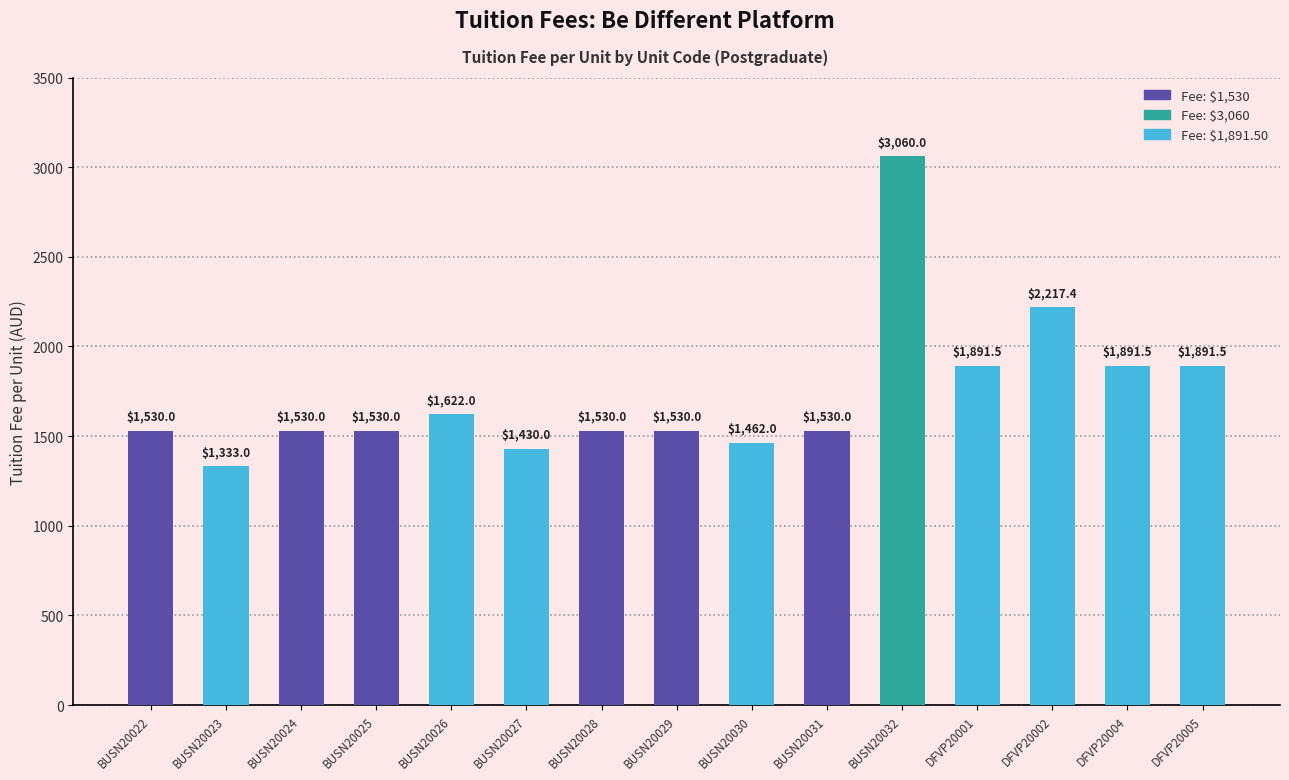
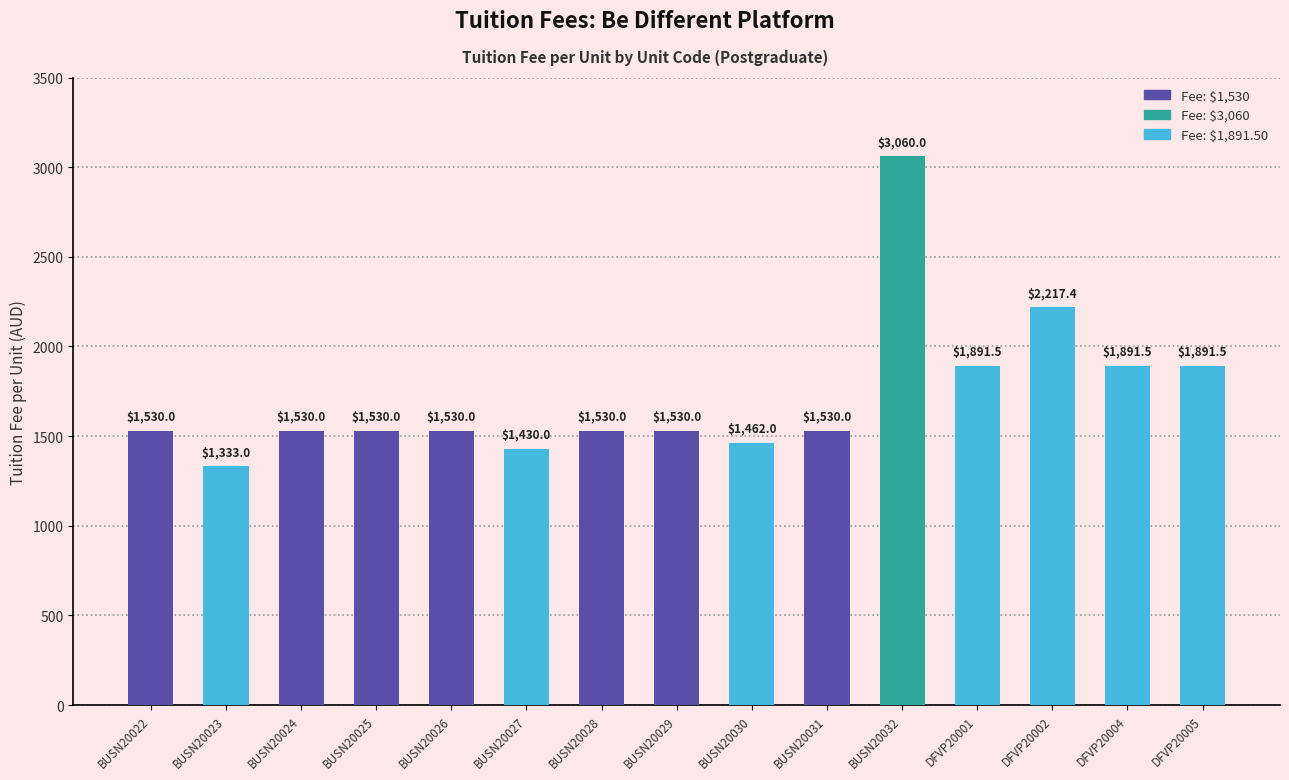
BUSN20026: $1,622.0 -> $1,530.0
